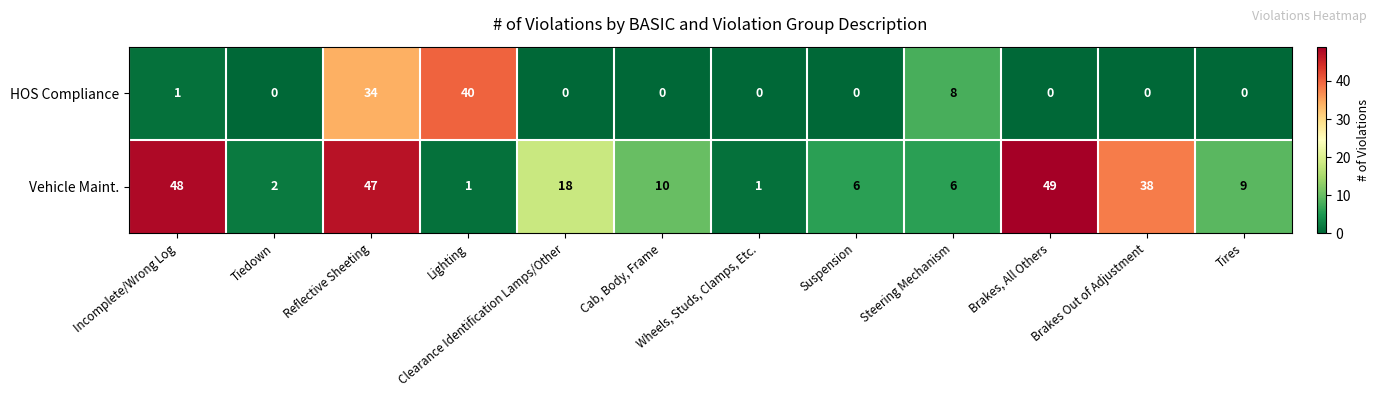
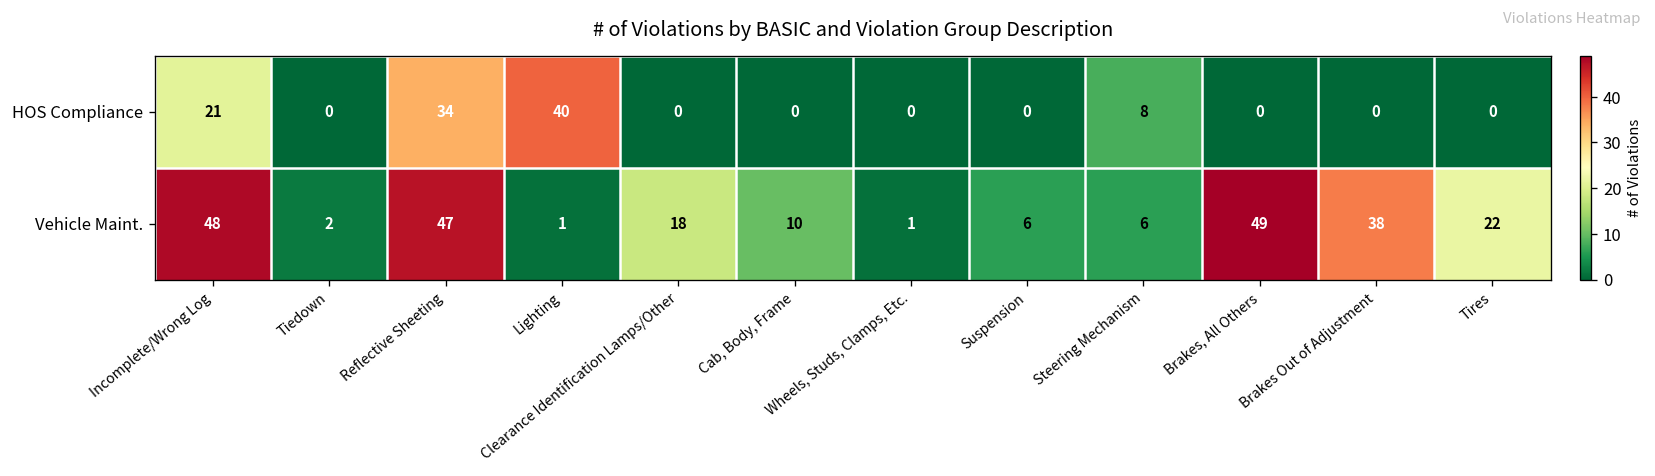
HOS Compliance, Incomplete/Wrong Log: 1 -> 21
Vehicle Maint., Tires: 9 -> 22
